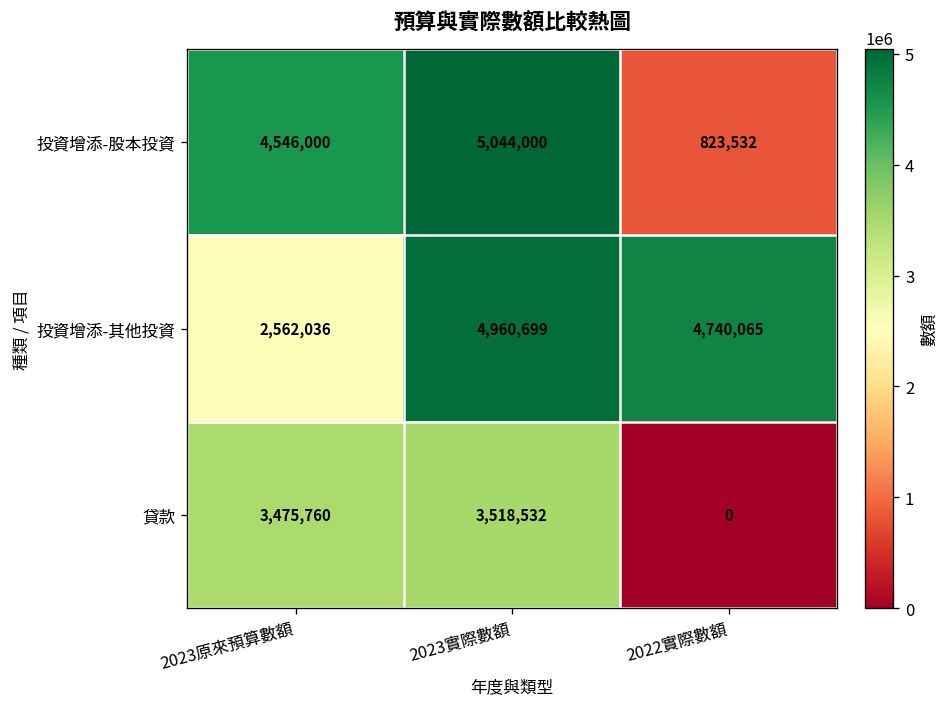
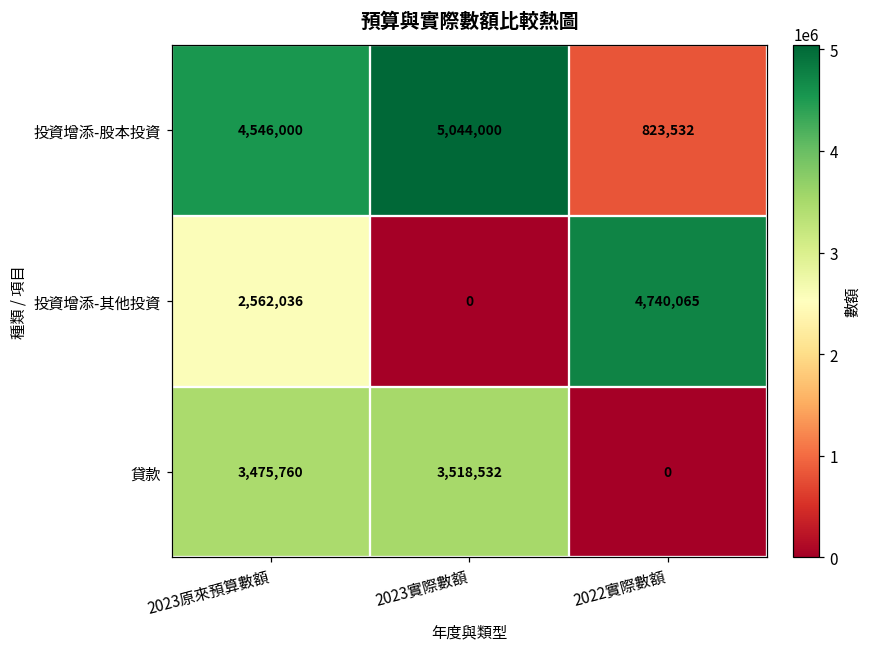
投資增添-其他投資, 2023實際數額: 4,960,699 -> 0
